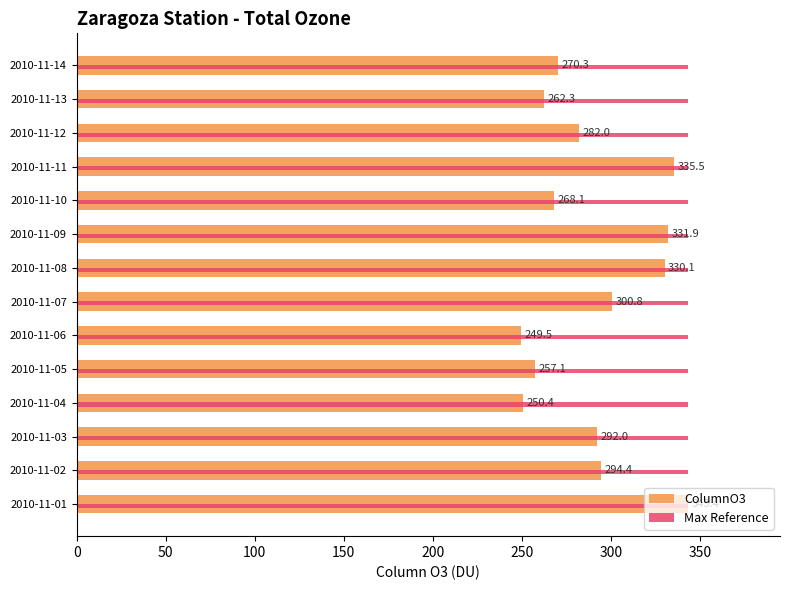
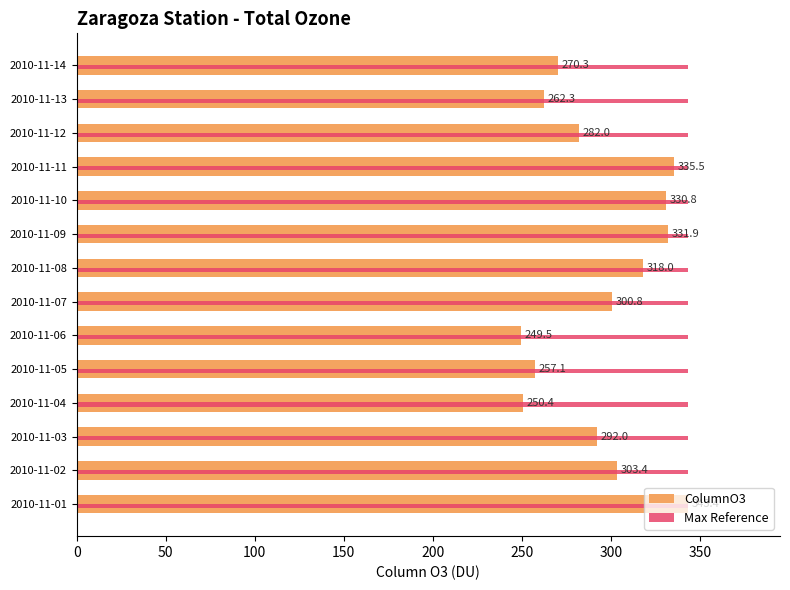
ColumnO3, 2010-11-10: 268.1 -> 330.8
ColumnO3, 2010-11-08: 330.1 -> 318.0
ColumnO3, 2010-11-02: 294.4 -> 303.4
